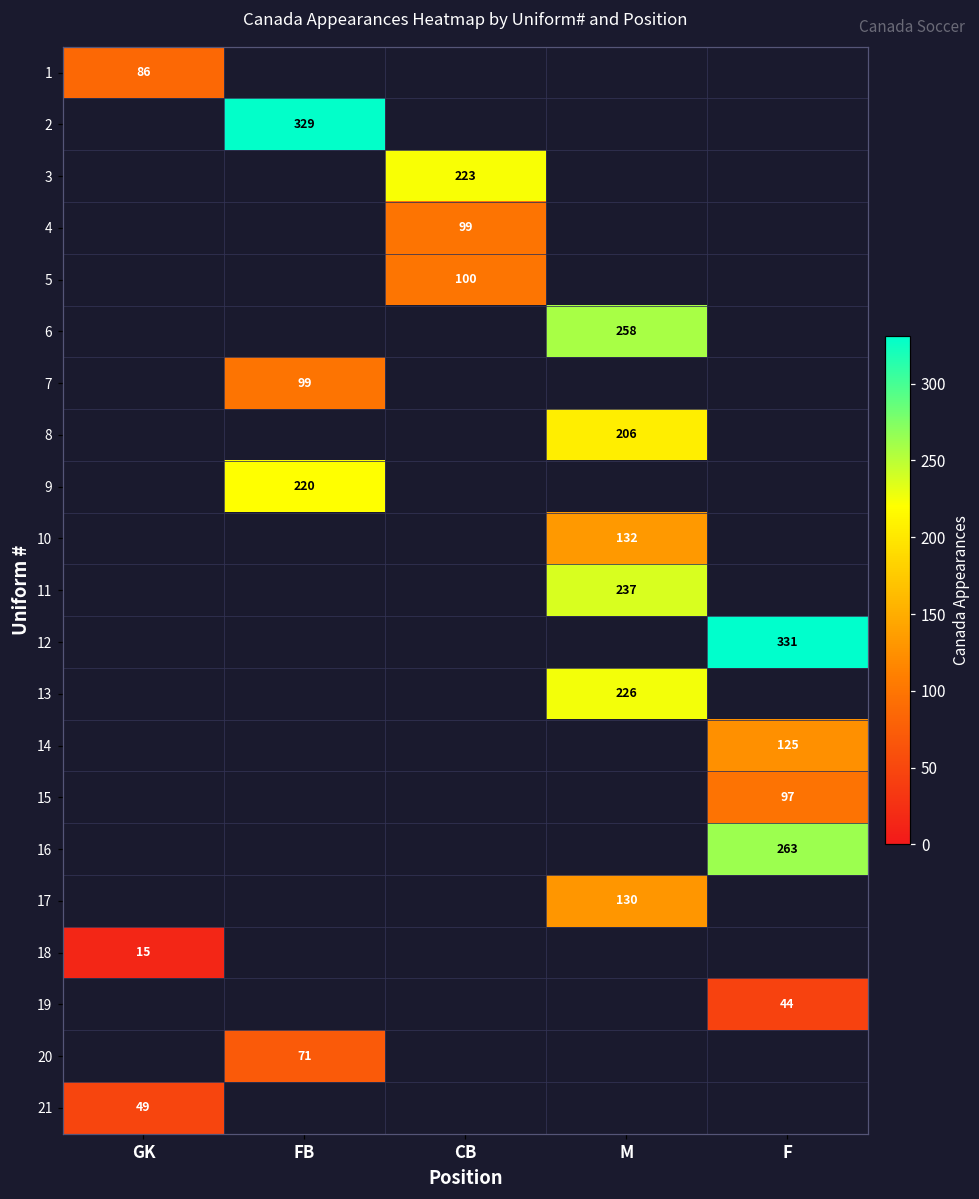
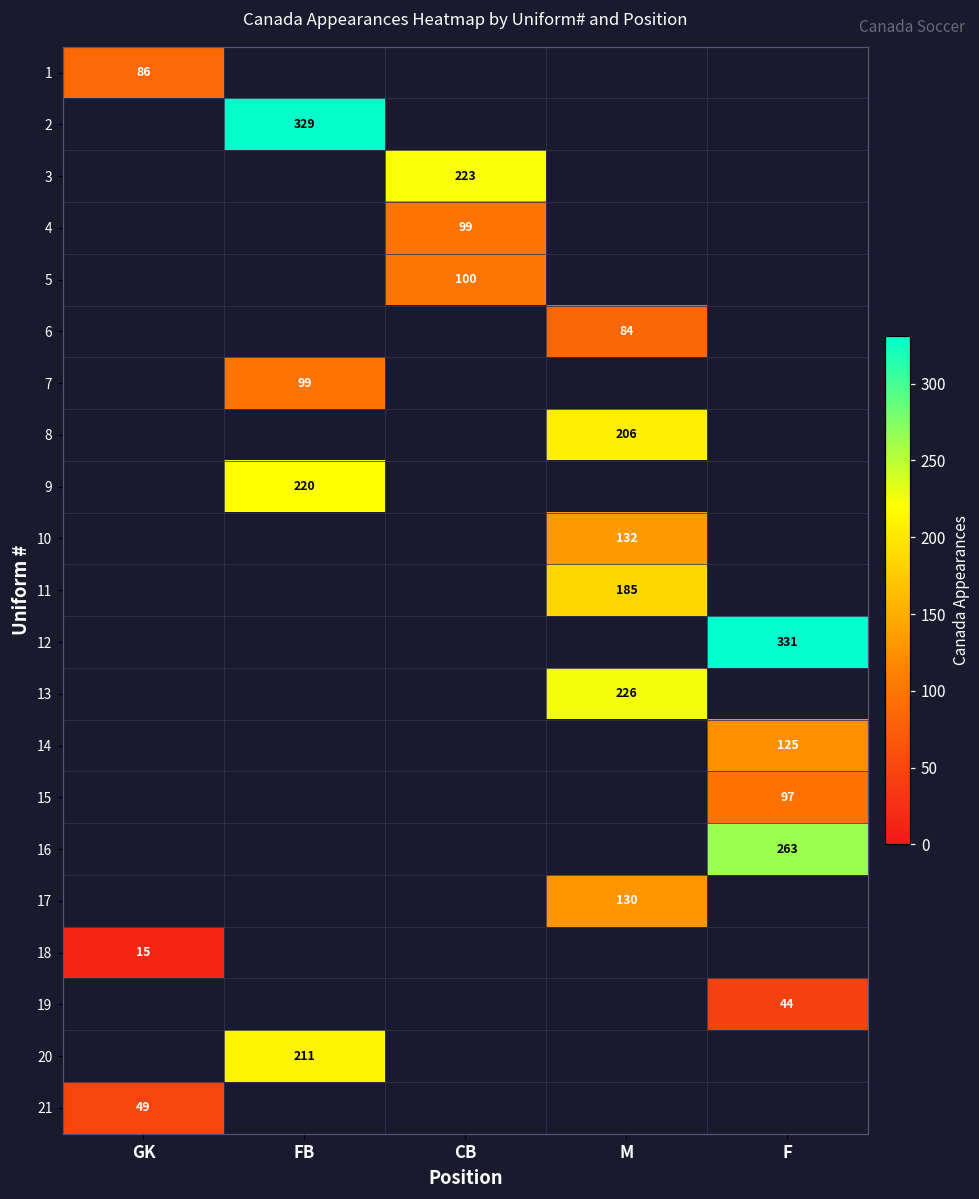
6, M: 258 -> 84
11, M: 237 -> 185
20, FB: 71 -> 211
